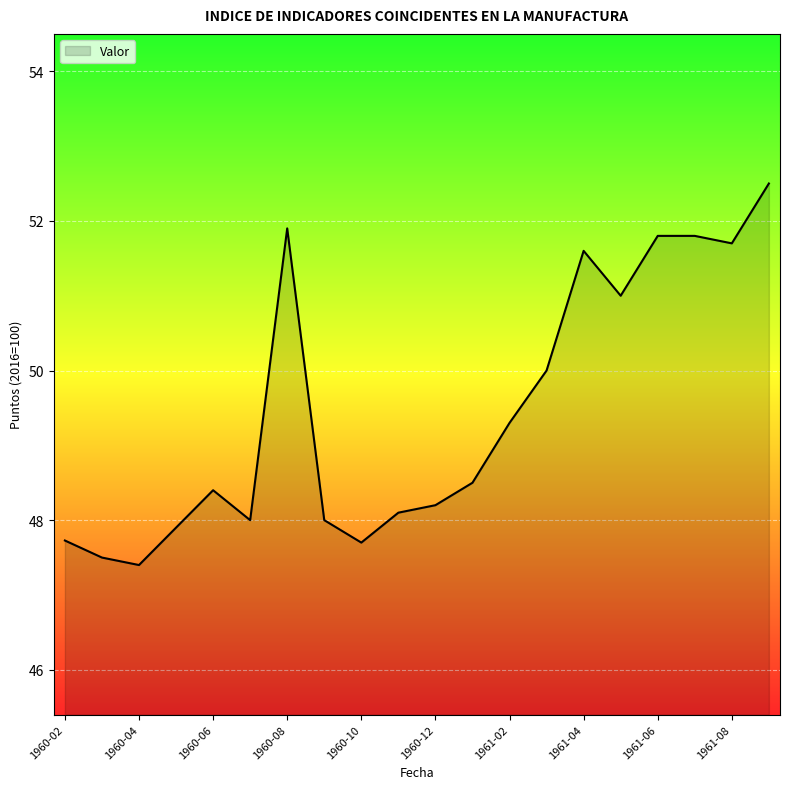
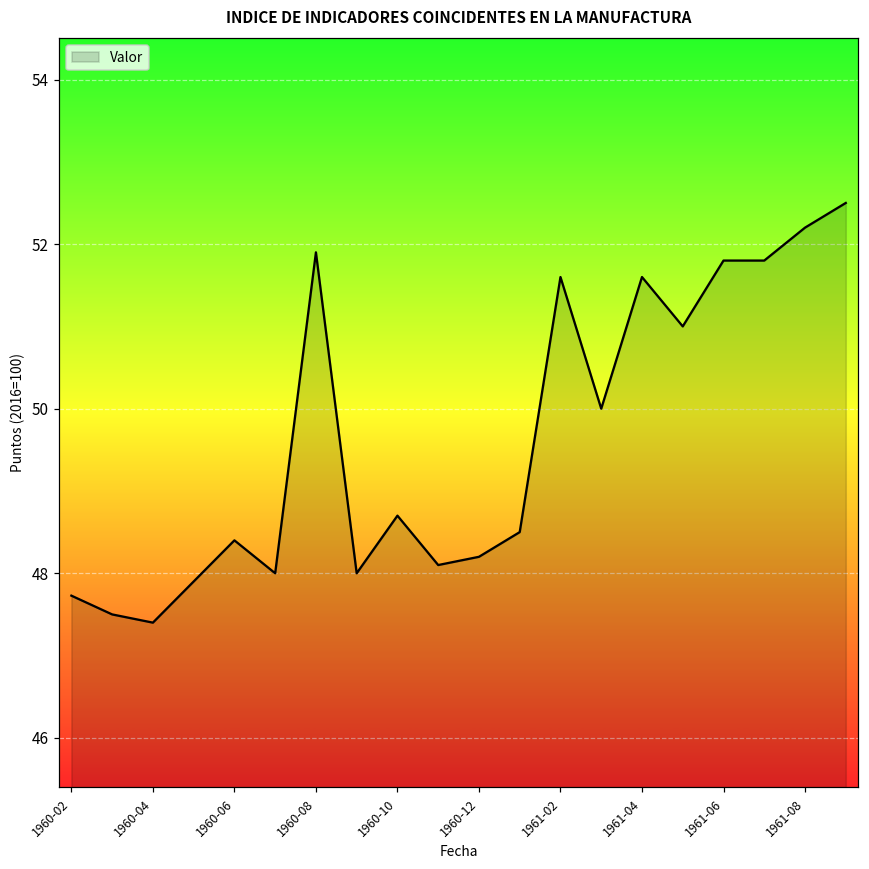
1960-10: 47.7 -> 48.7
1961-02: 49.3 -> 51.6
1961-08: 51.7 -> 52.2
